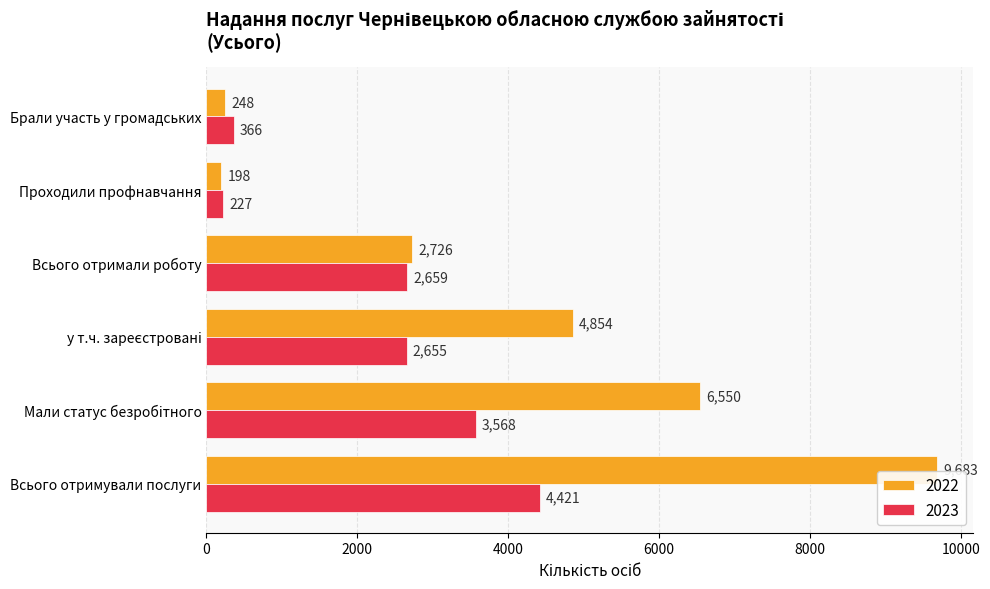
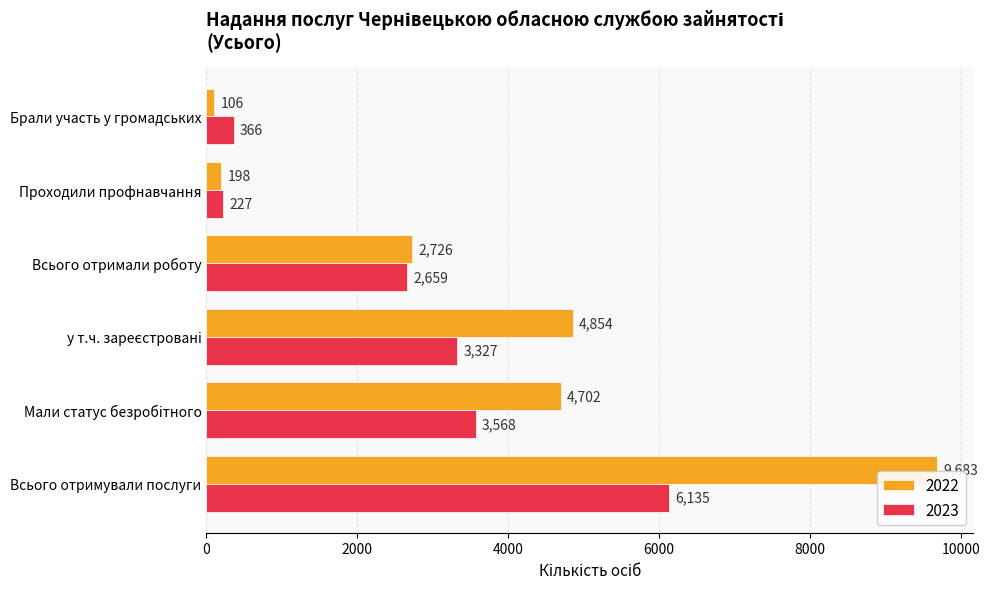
2022, Брали участь у громадських: 248 -> 106
2023, у т.ч. зареєстровані: 2,655 -> 3,327
2022, Мали статус безробітного: 6,550 -> 4,702
2023, Всього отримували послуги: 4,421 -> 6,135
